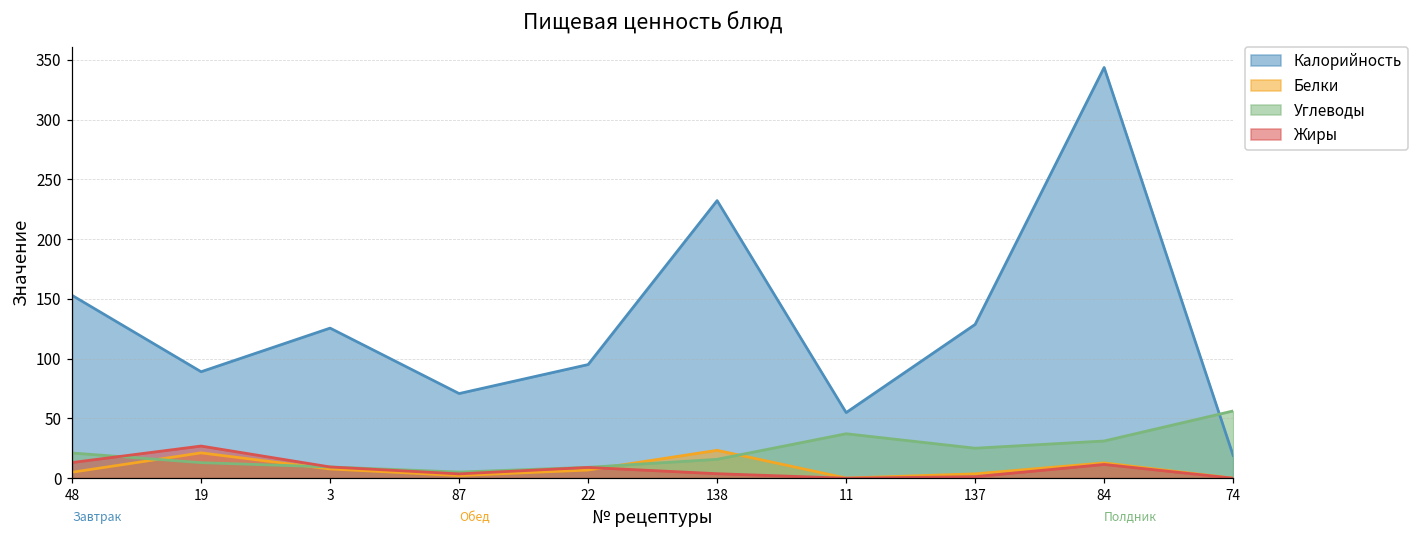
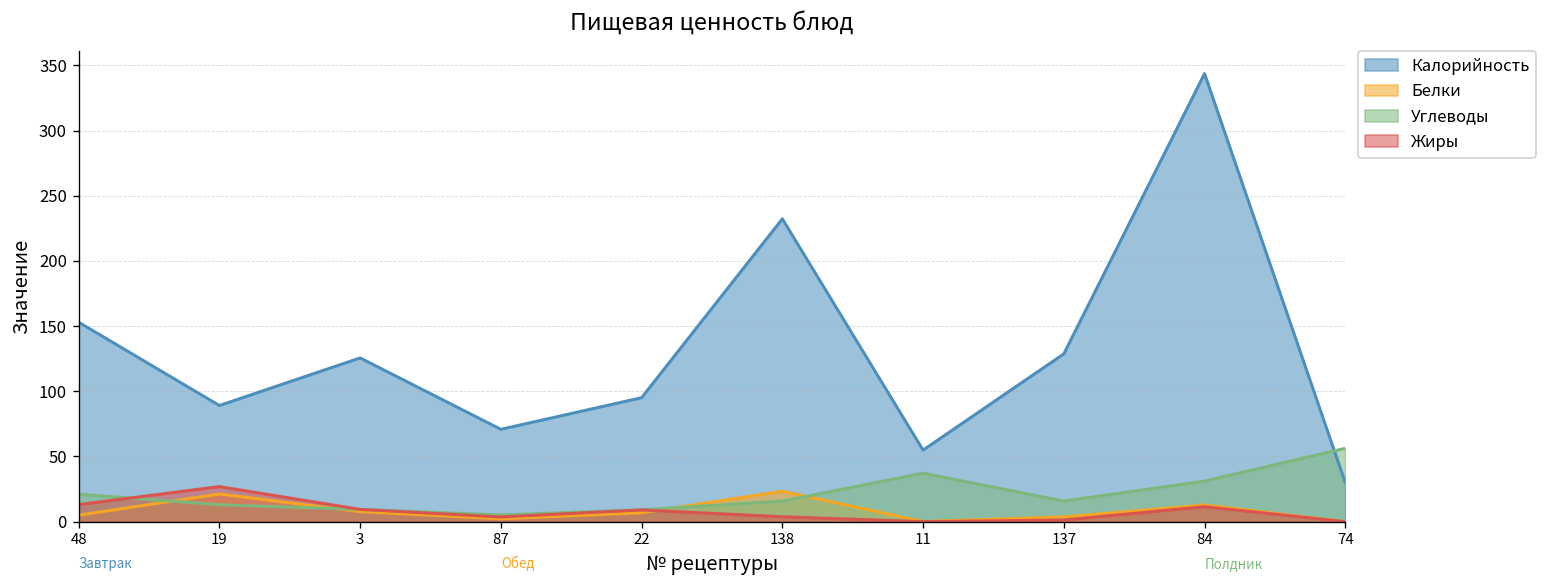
Углеводы, 137: 25 -> 16
Калорийность, 74: 19 -> 30
